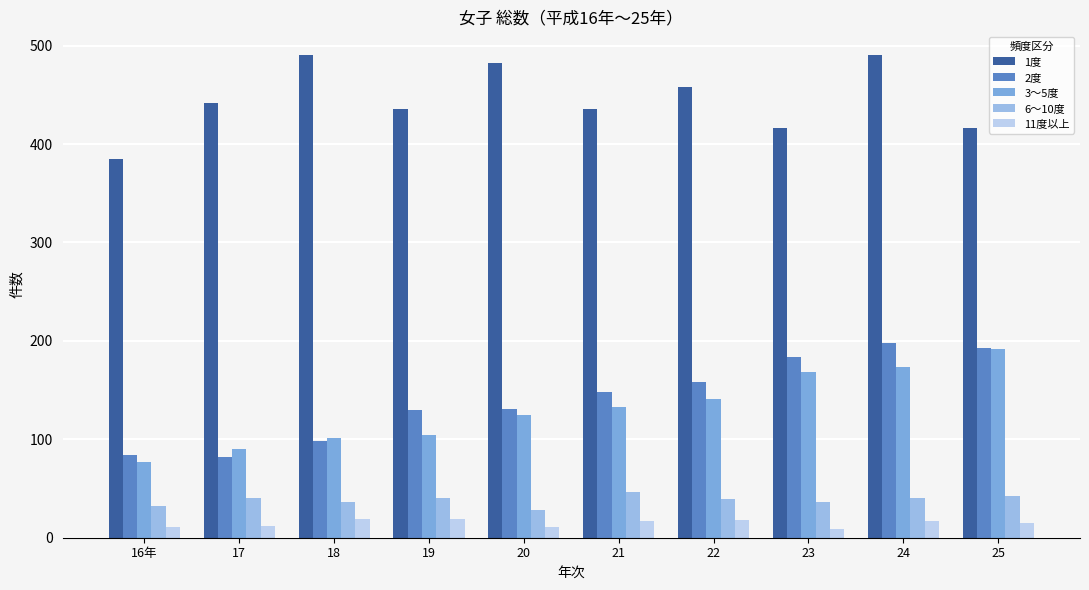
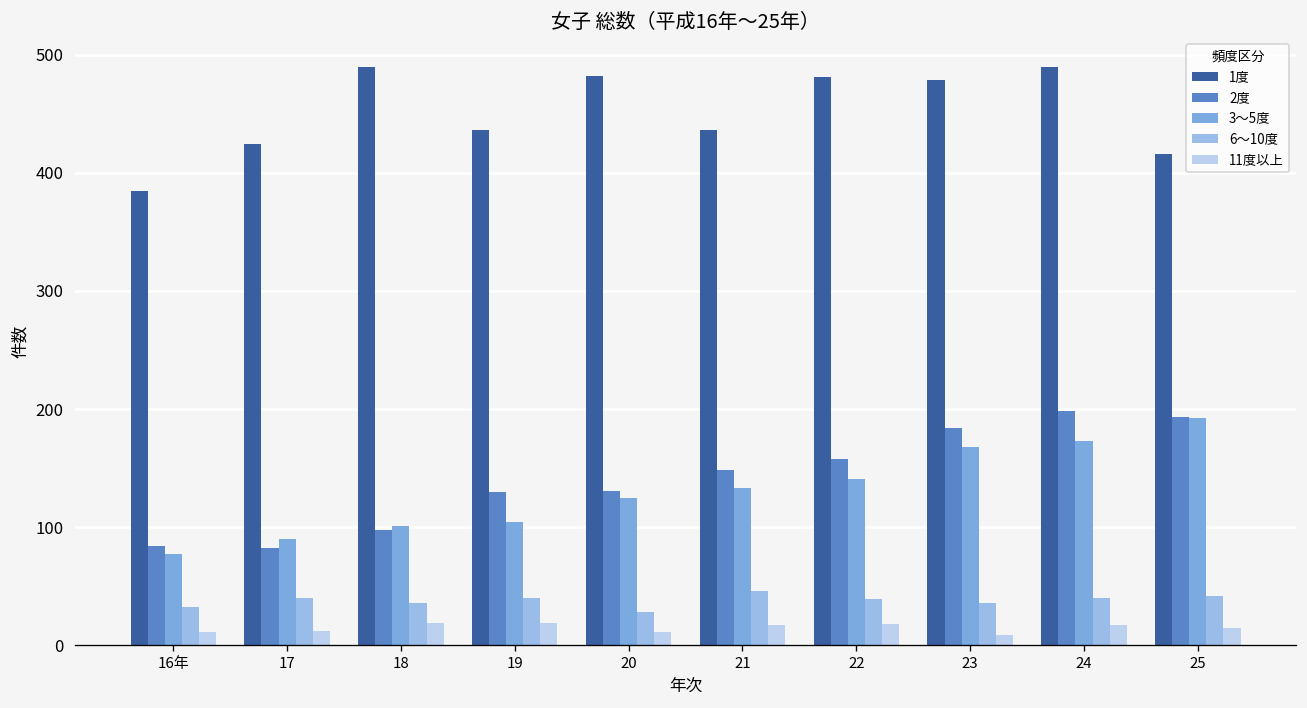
1度, 17: 440 -> 420
1度, 22: 460 -> 480
1度, 23: 420 -> 480
